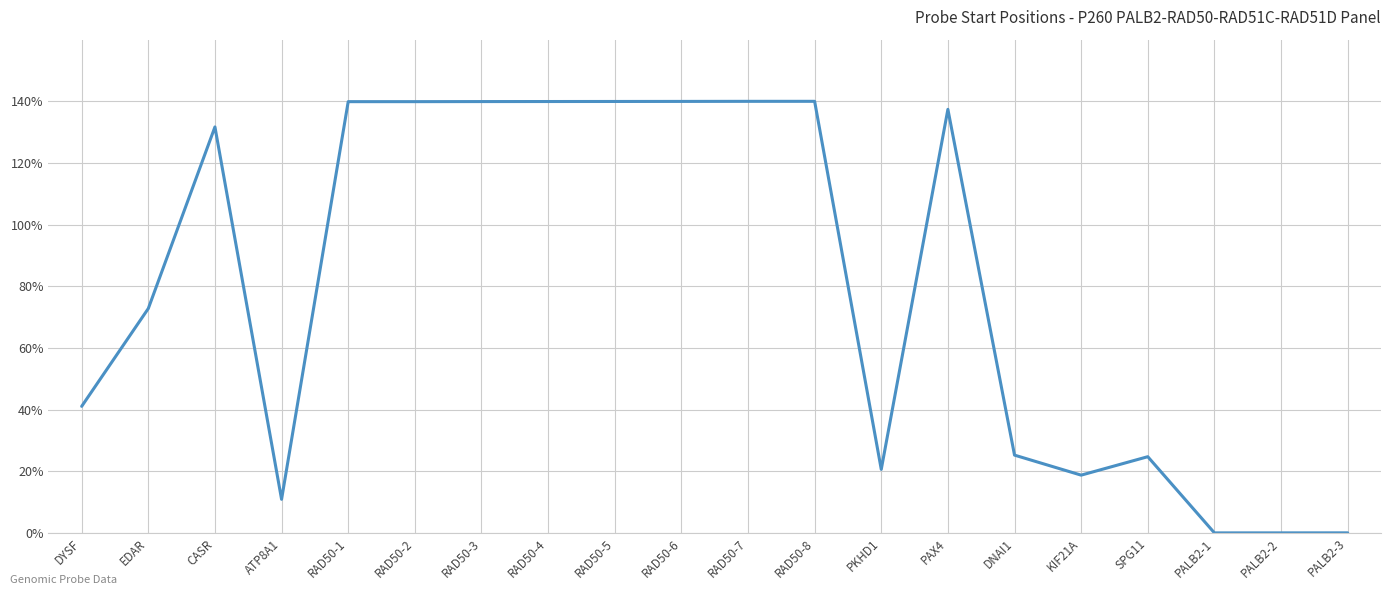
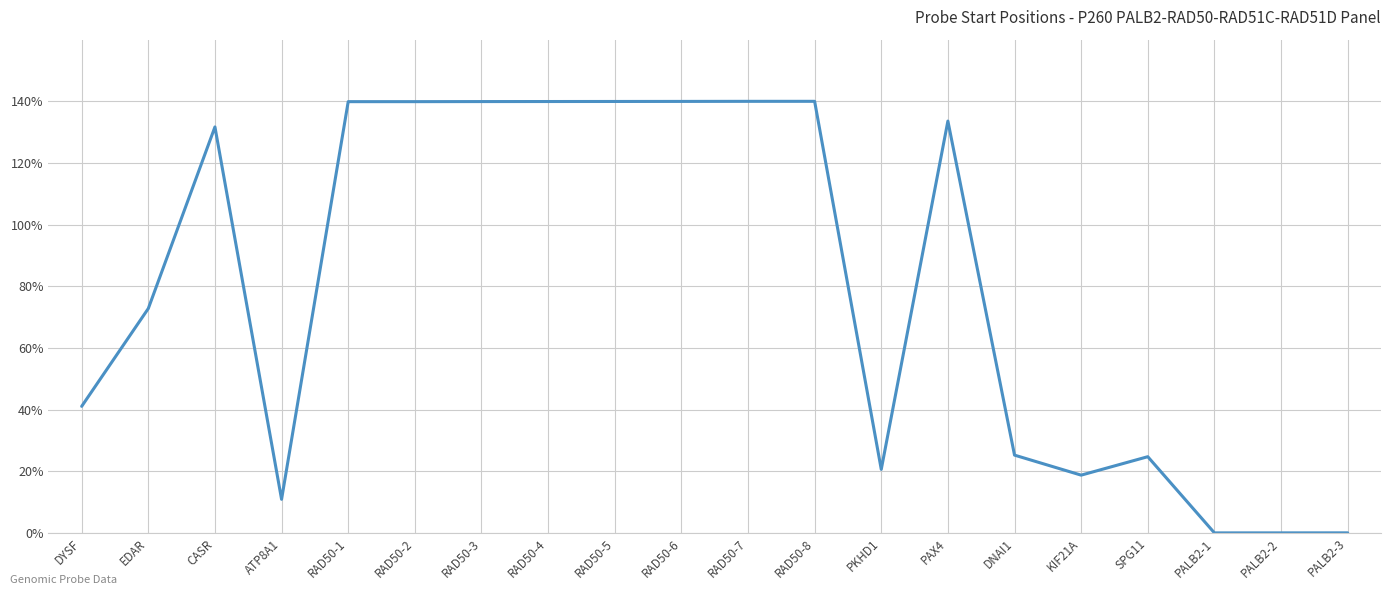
PAX4: 137% -> 134%
